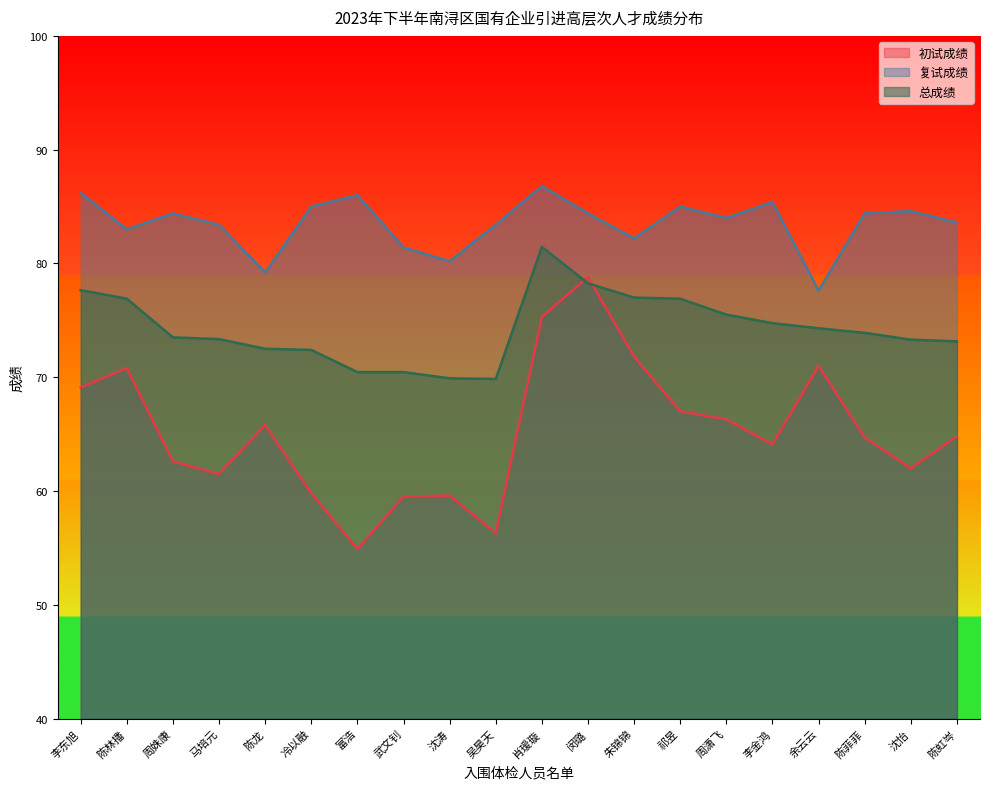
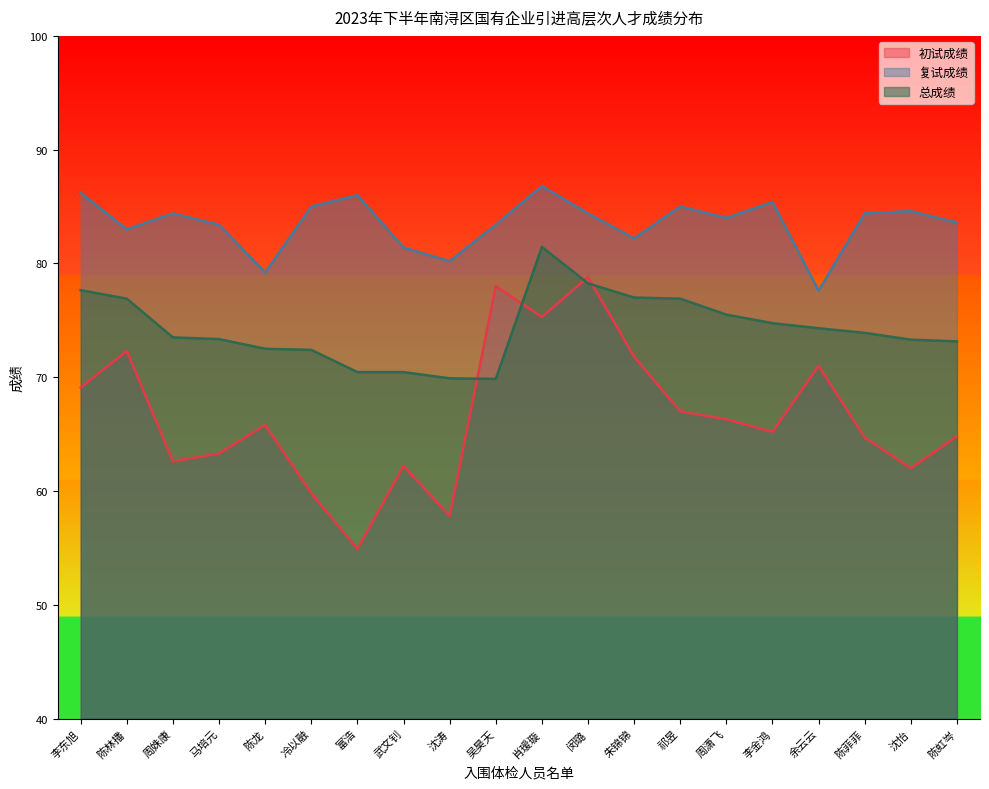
初试成绩, 陈林播: 70.8 -> 72.3
初试成绩, 马培元: 61.5 -> 63.3
初试成绩, 武文钊: 59.5 -> 62.2
初试成绩, 沈涛: 59.6 -> 57.8
初试成绩, 吴昊天: 56.3 -> 78.0
初试成绩, 李金鸿: 64.1 -> 65.2
